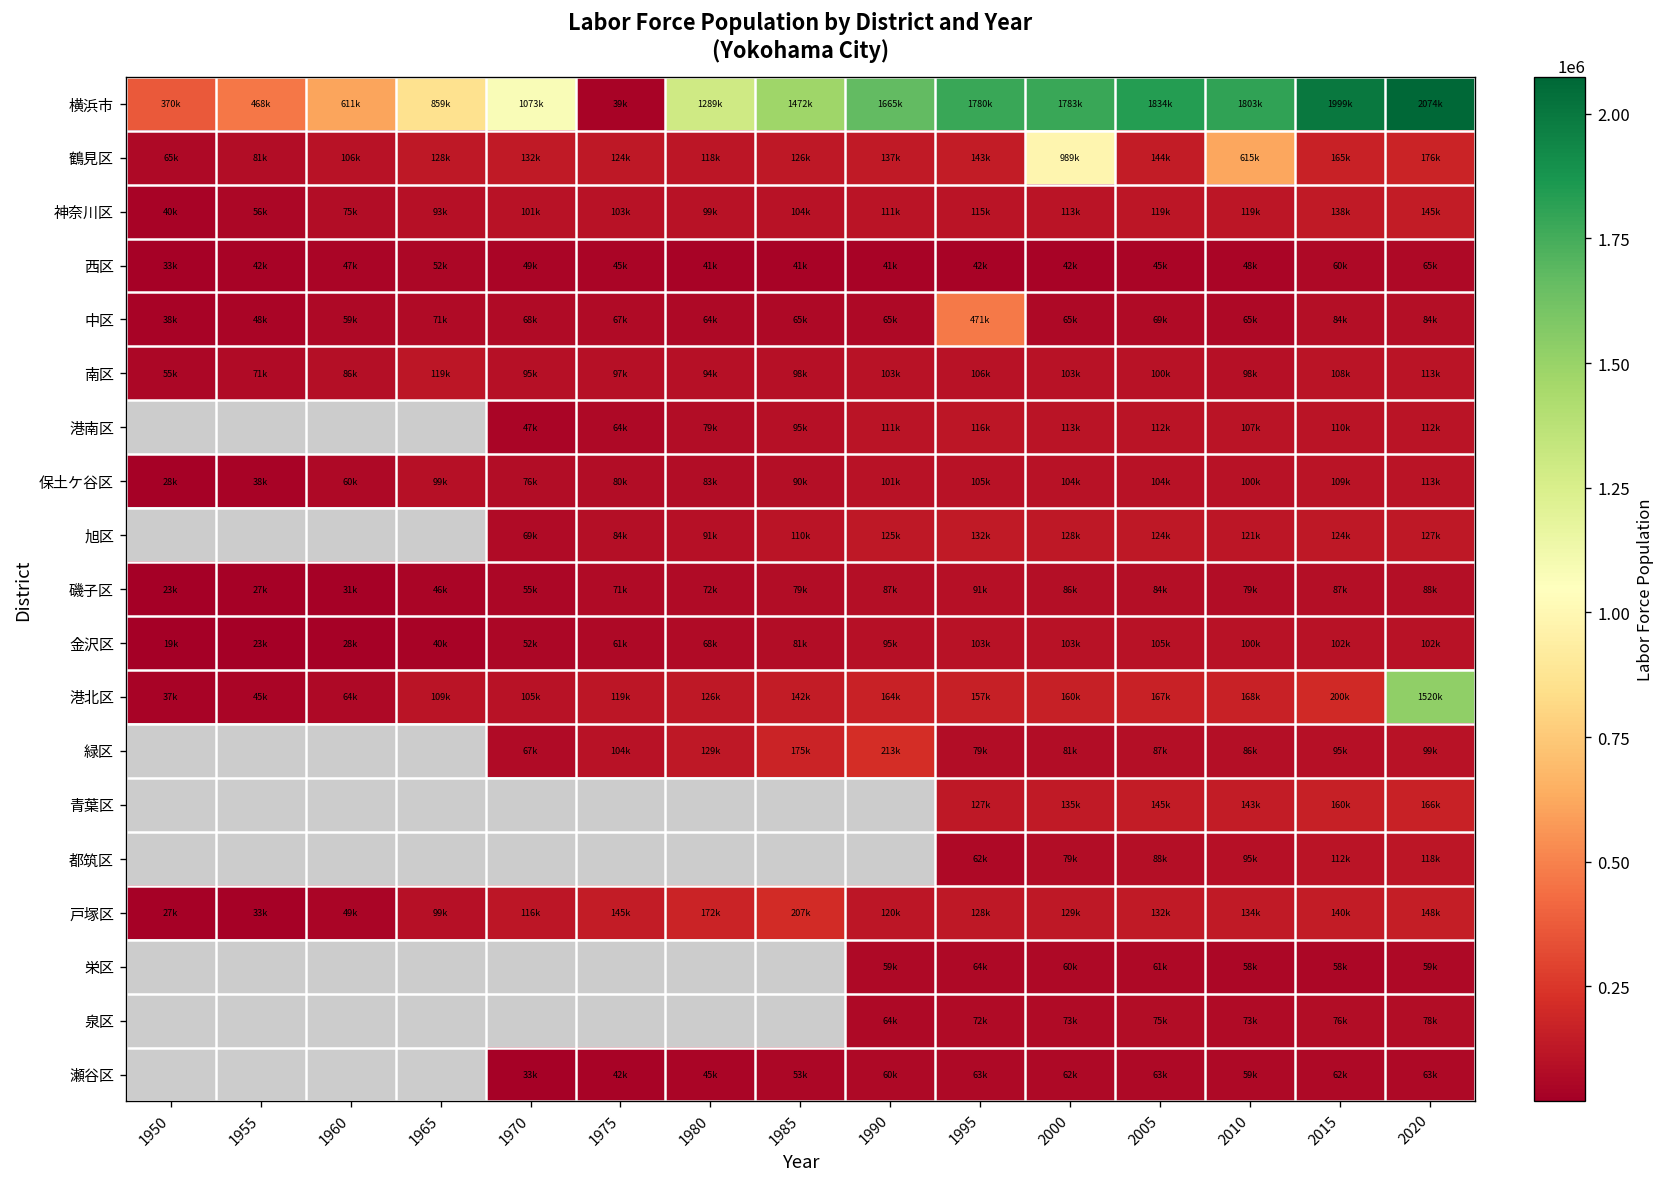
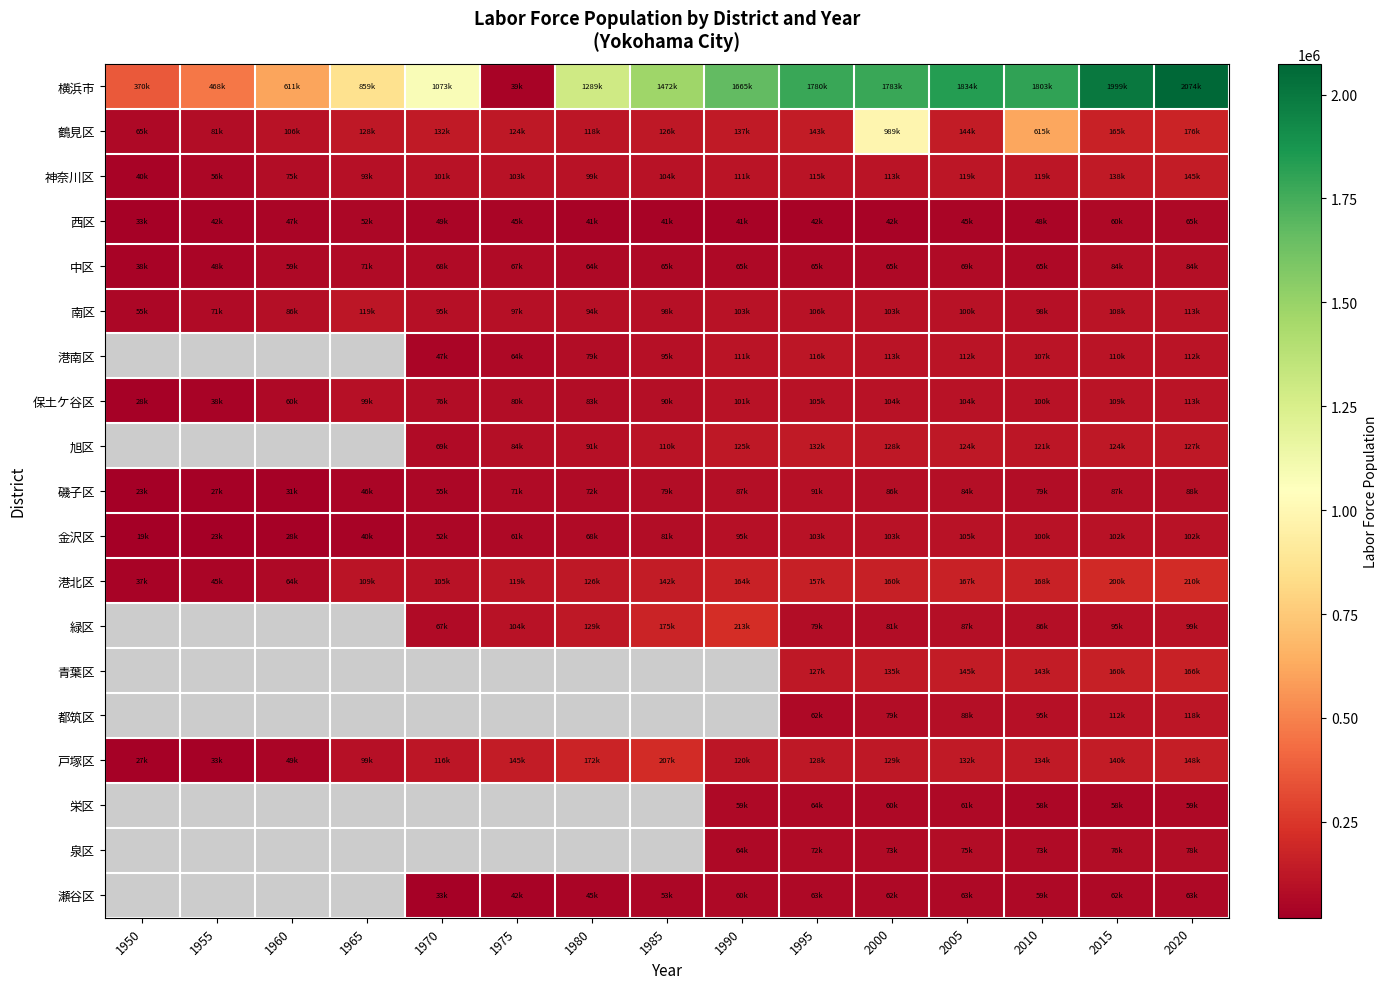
中区, 1995: 471k -> 65k
港北区, 2020: 1520k -> 210k
